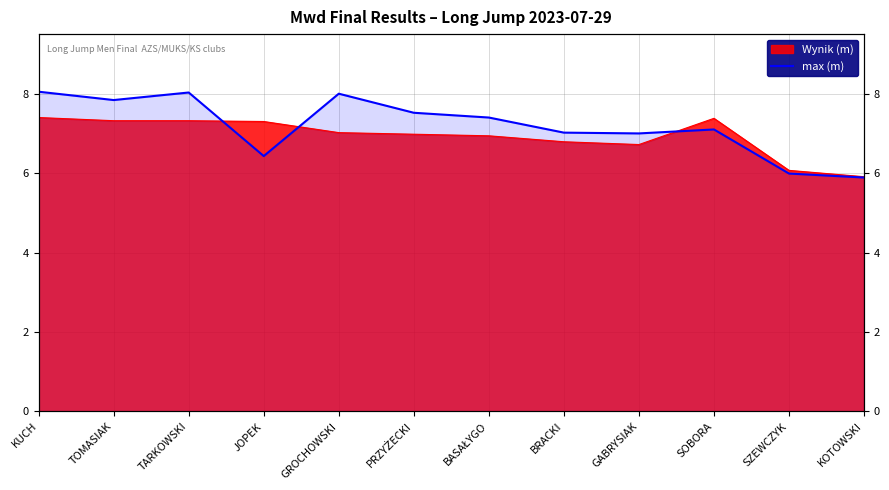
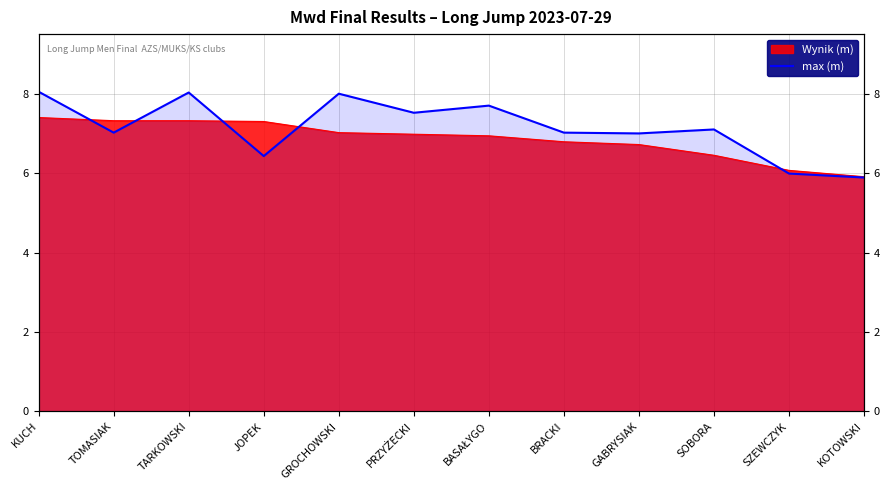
max (m), TOMASIAK: 7.8 -> 7.0
max (m), BASAŁYGO: 7.4 -> 7.7
Wynik (m), SOBORA: 7.4 -> 6.5
